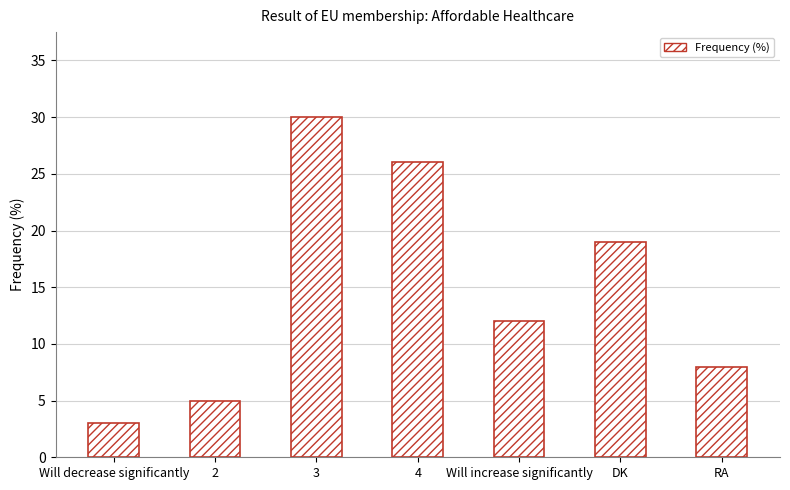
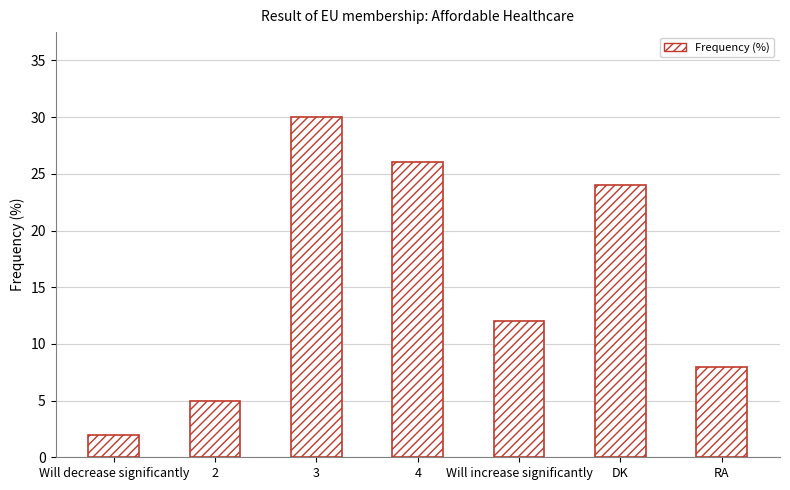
Will decrease significantly: 3 -> 2
DK: 19 -> 24
